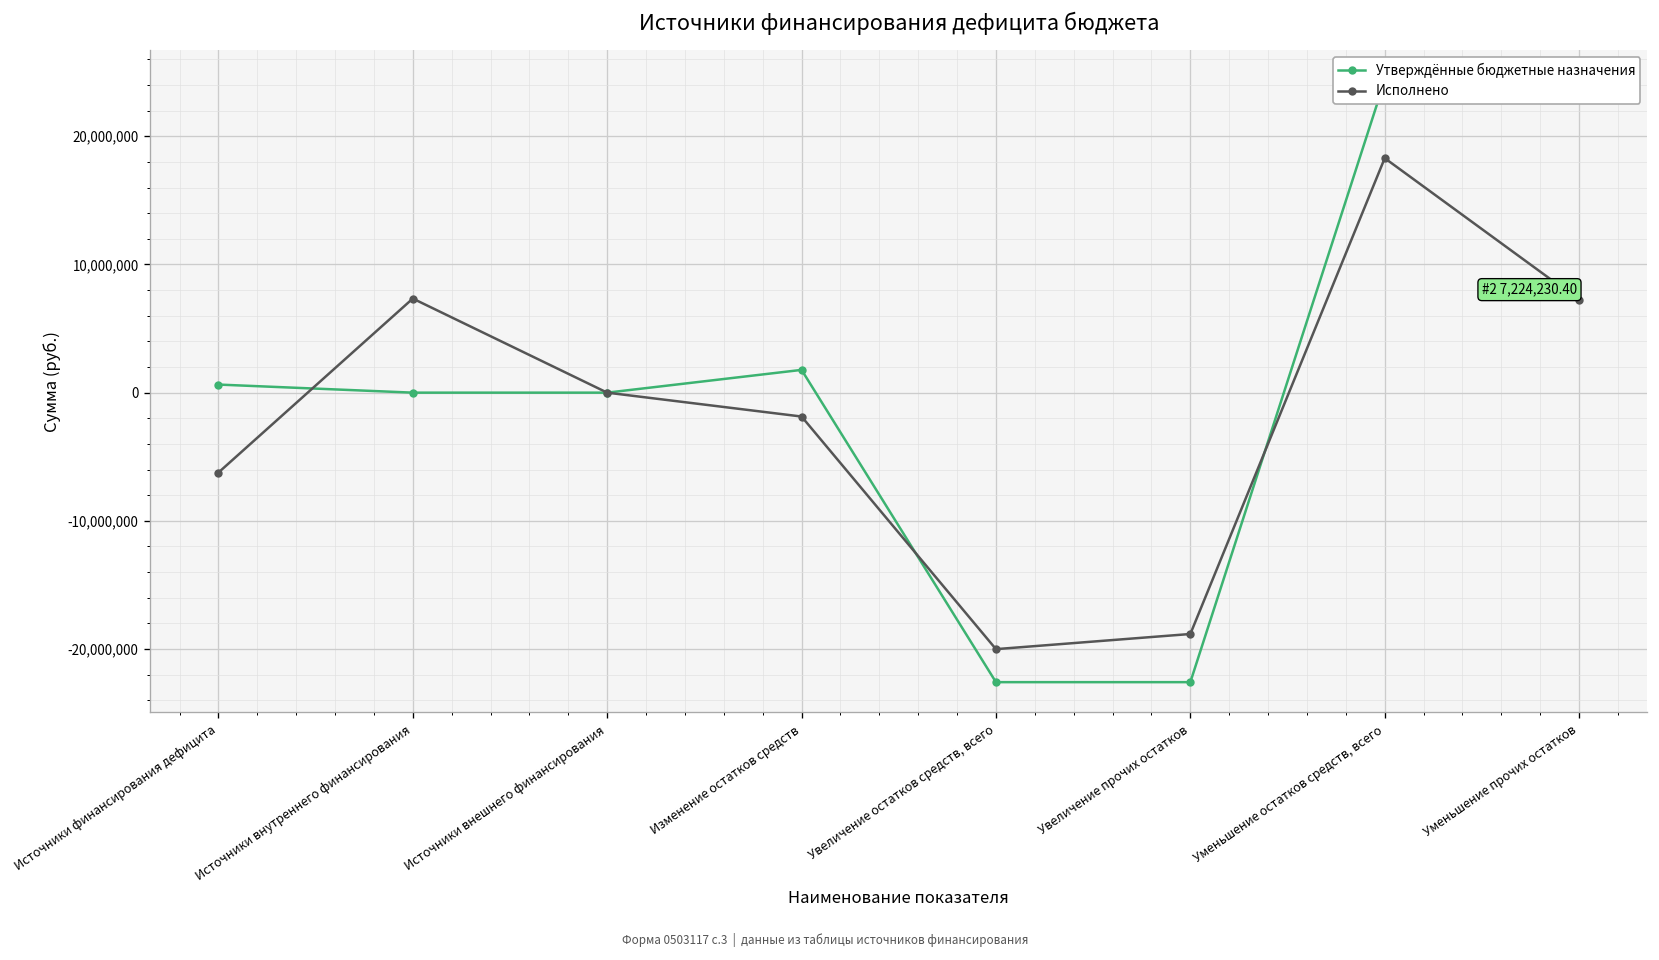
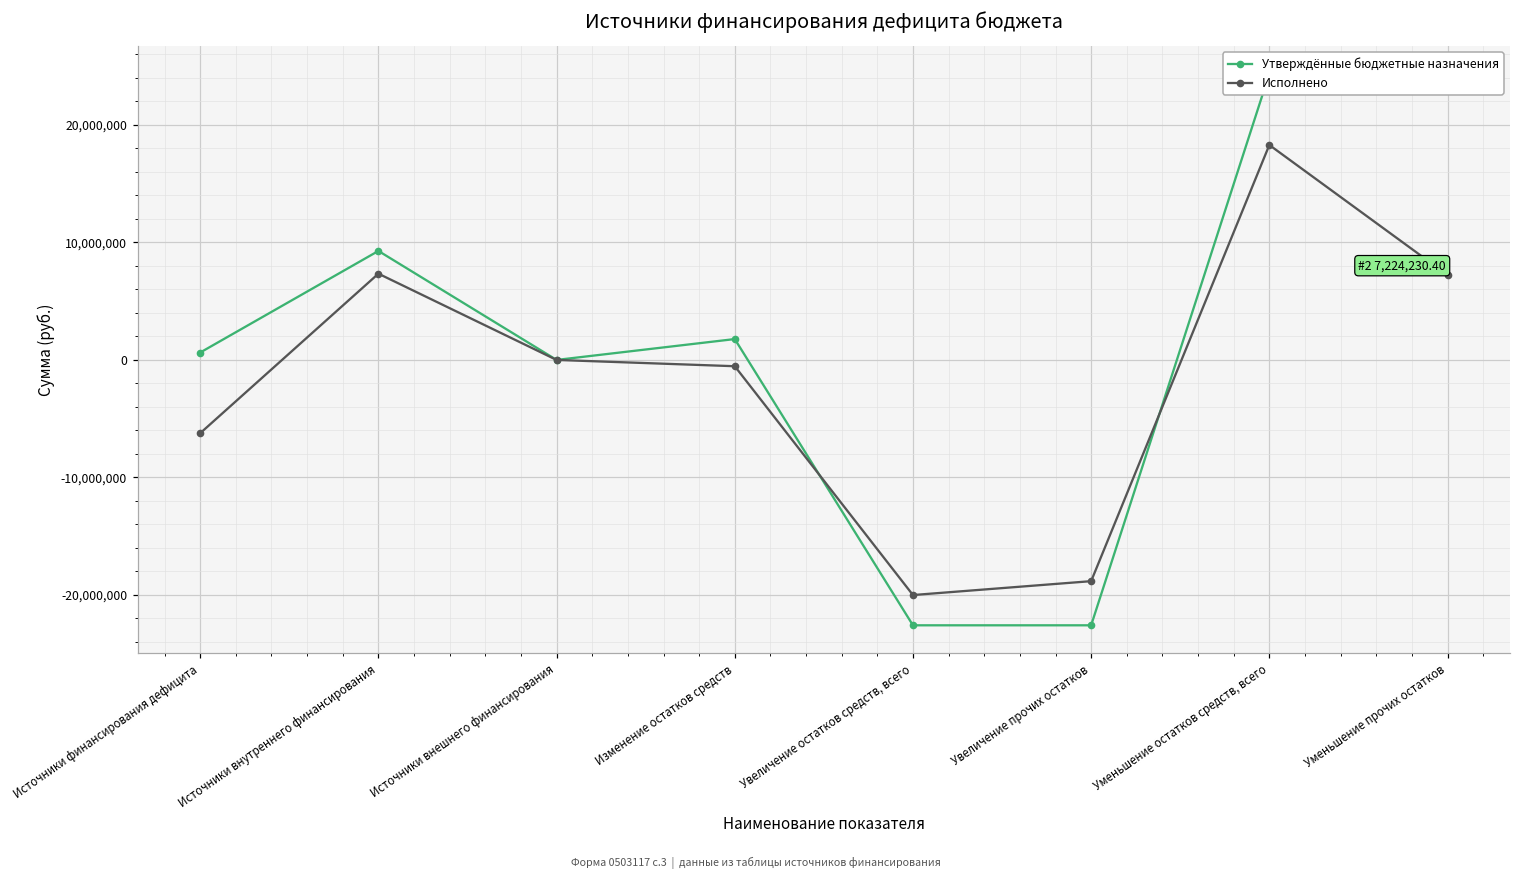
Утверждённые бюджетные назначения, Источники внутреннего финансирования: 0 -> 9,300,000
Исполнено, Изменение остатков средств: -1,900,000 -> -500,000
